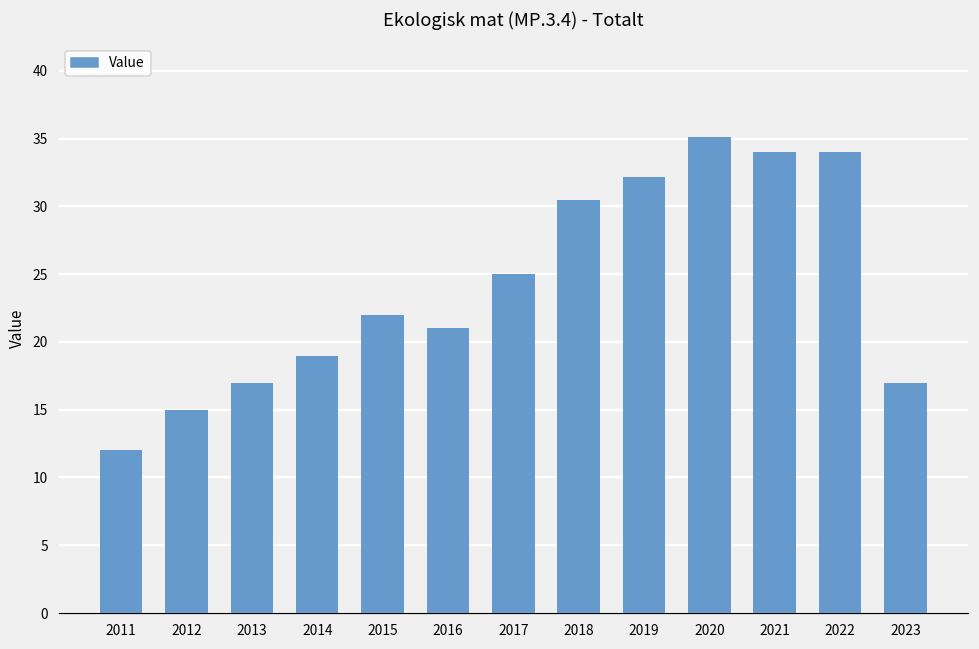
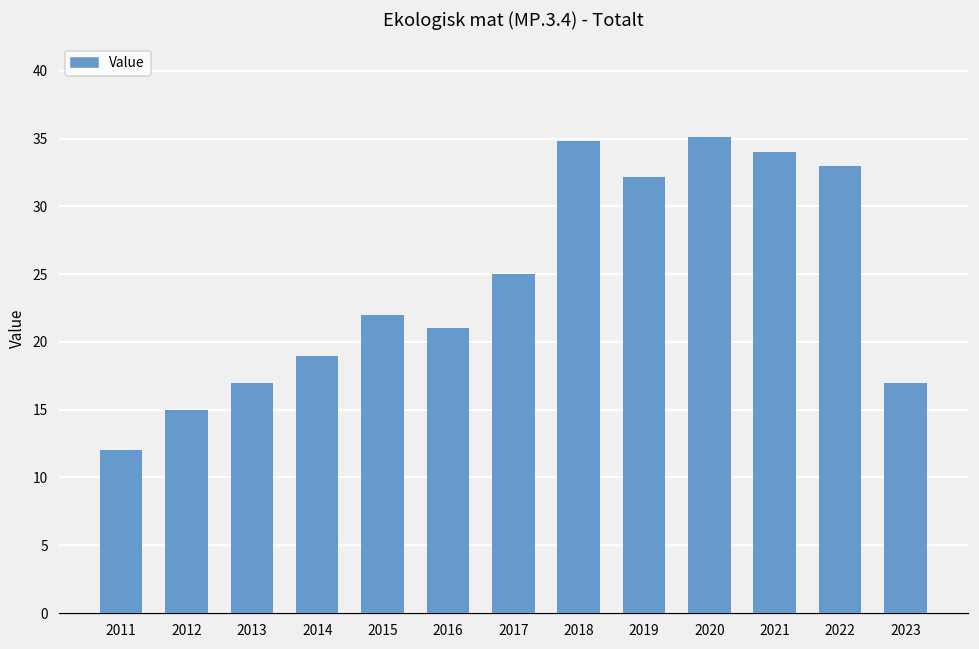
2018: 30.5 -> 34.8
2022: 34 -> 33
